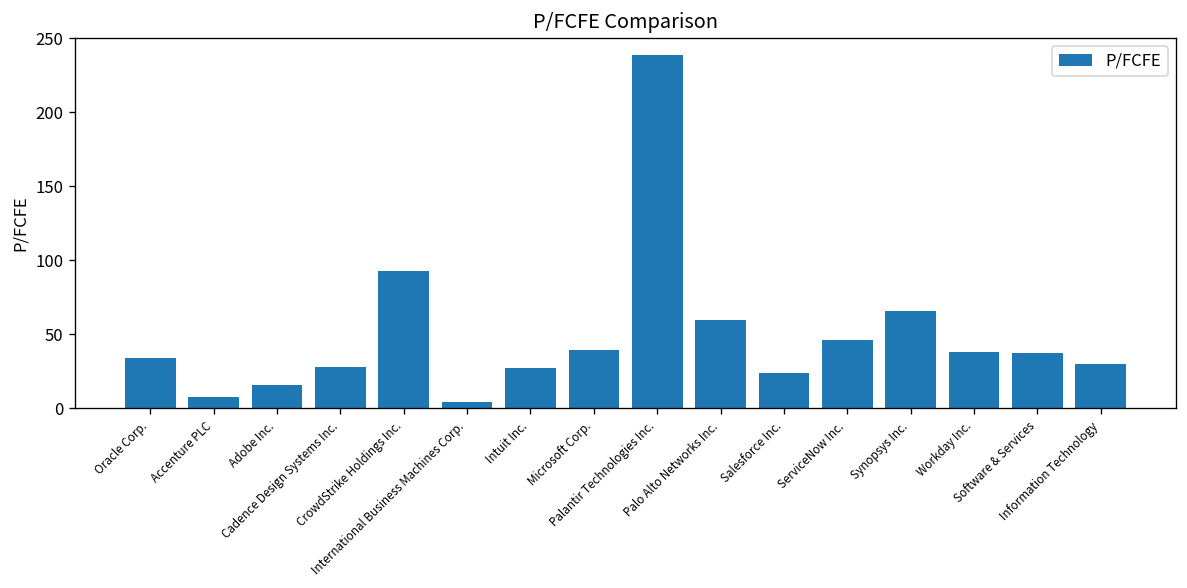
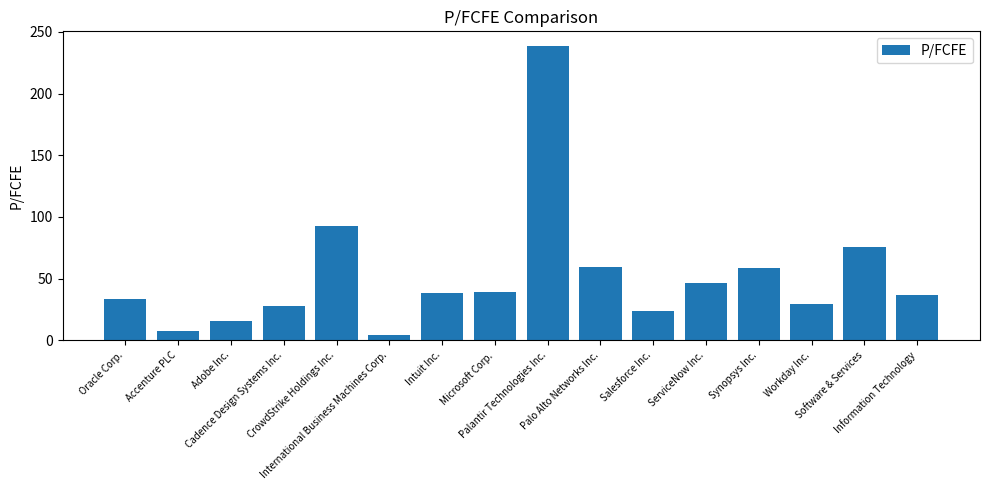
Intuit Inc.: 28 -> 38
Synopsys Inc.: 65 -> 59
Workday Inc.: 38 -> 30
Software & Services: 38 -> 76
Information Technology: 30 -> 37
